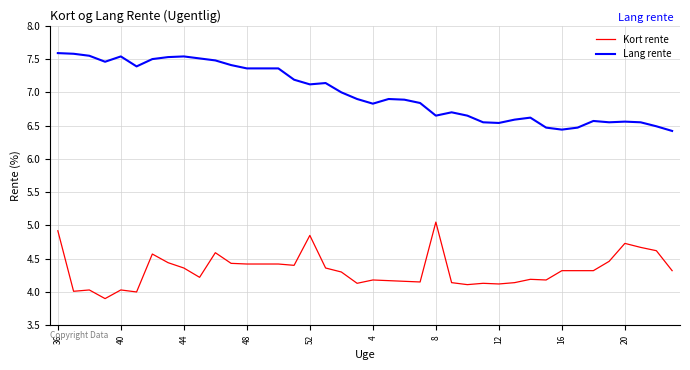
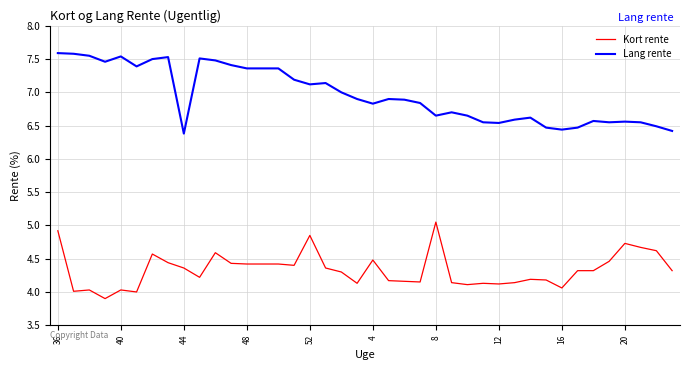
Lang rente, 44: 7.5 -> 6.4
Kort rente, 4: 4.2 -> 4.5
Kort rente, 16: 4.3 -> 4.1
